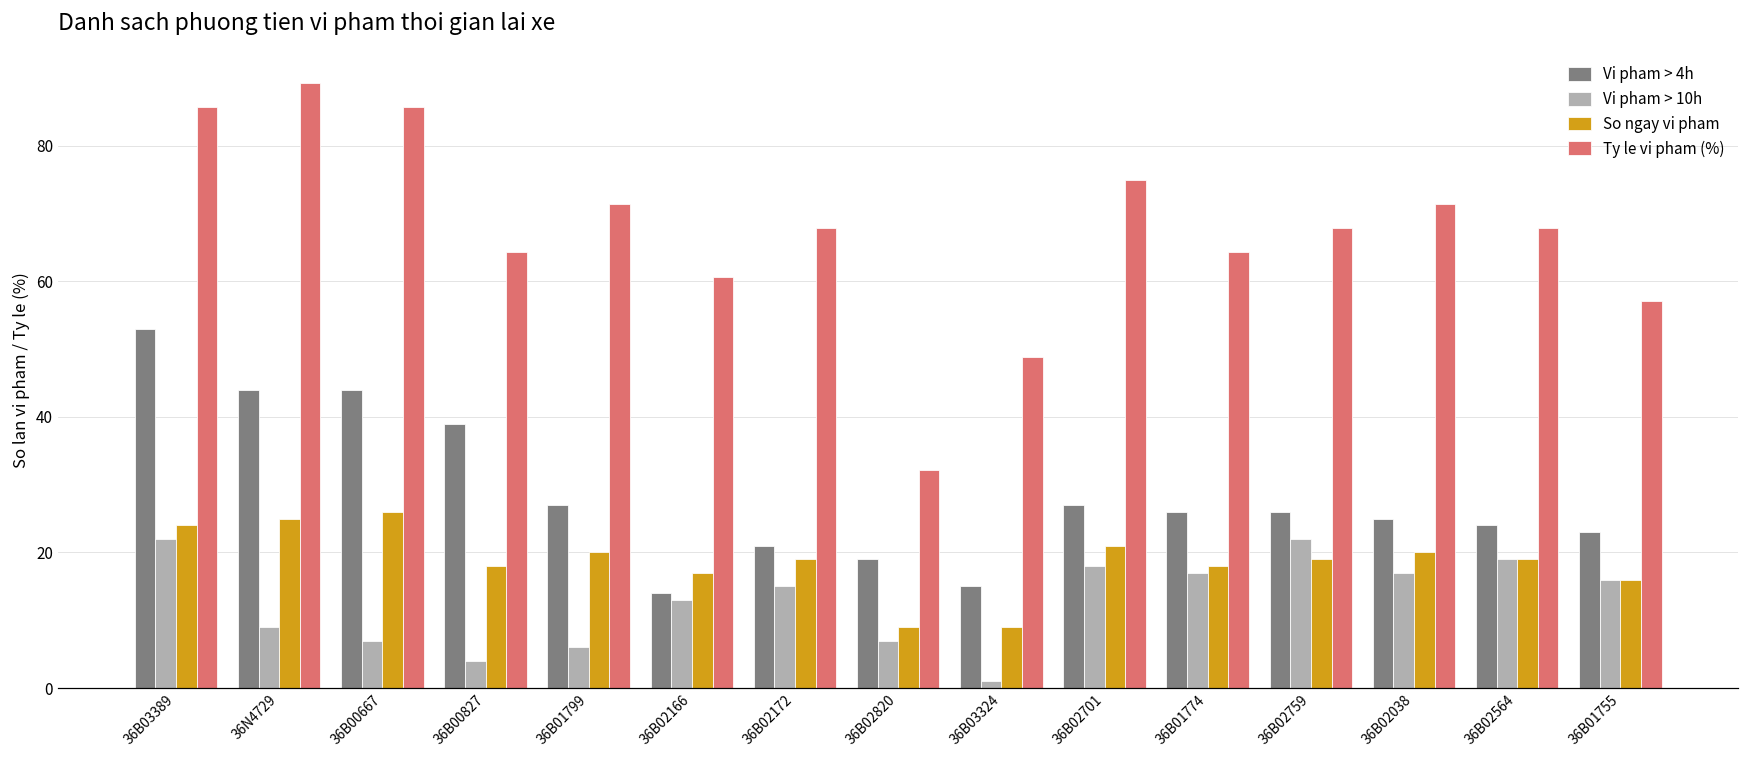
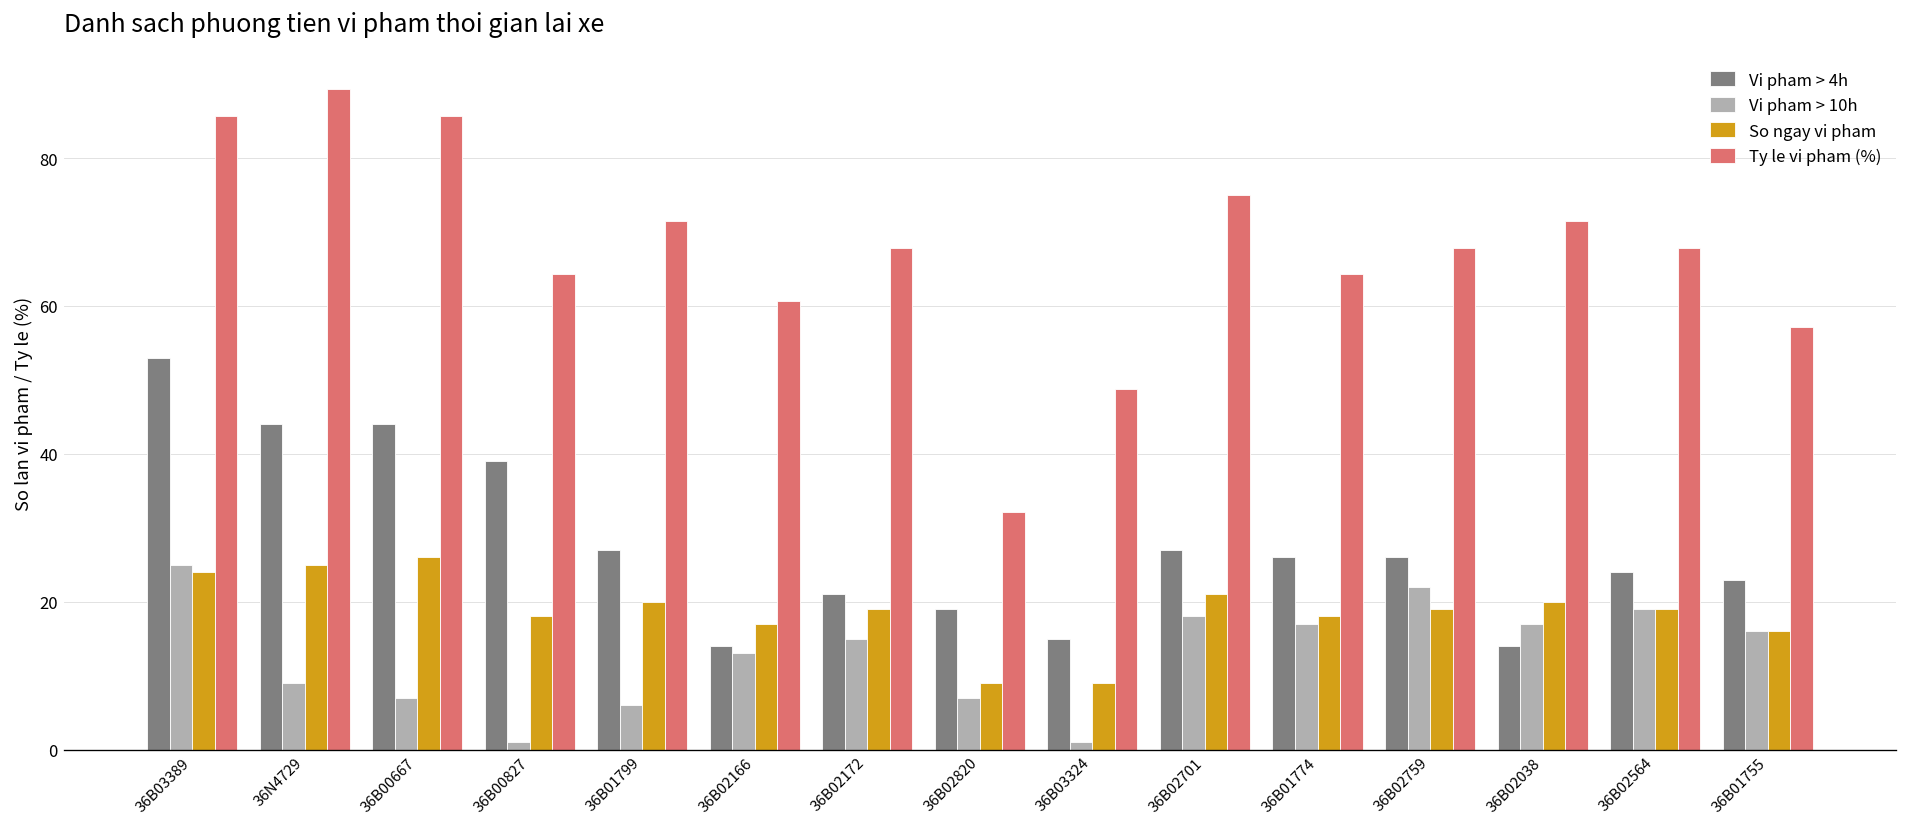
Vi pham > 10h, 36B03389: 22 -> 25
Vi pham > 10h, 36B00827: 4 -> 1
Vi pham > 4h, 36B02038: 25 -> 14
